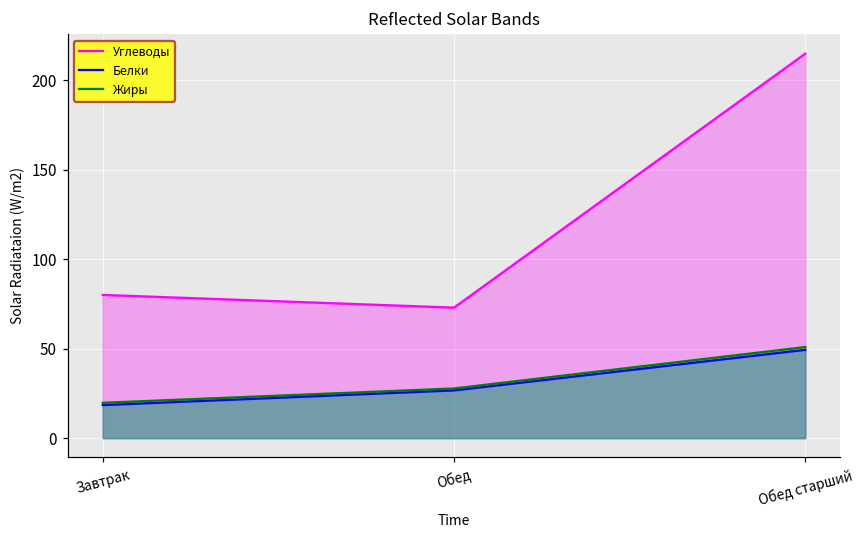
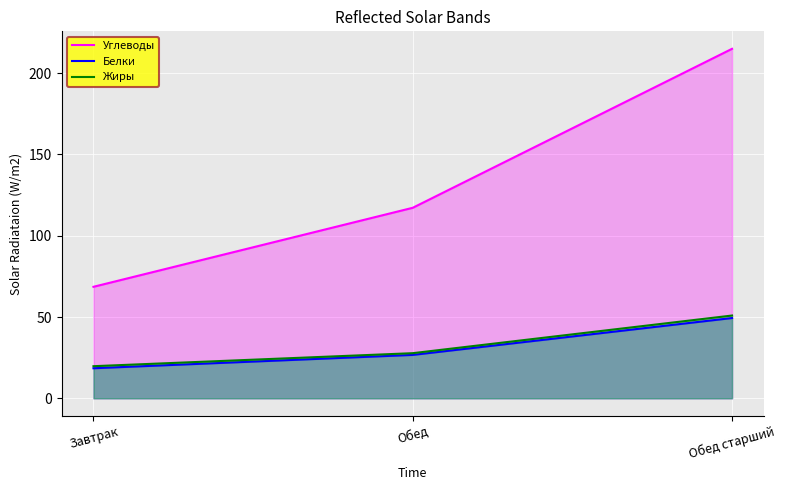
Углеводы, Завтрак: 80 -> 69
Углеводы, Обед: 73 -> 117
